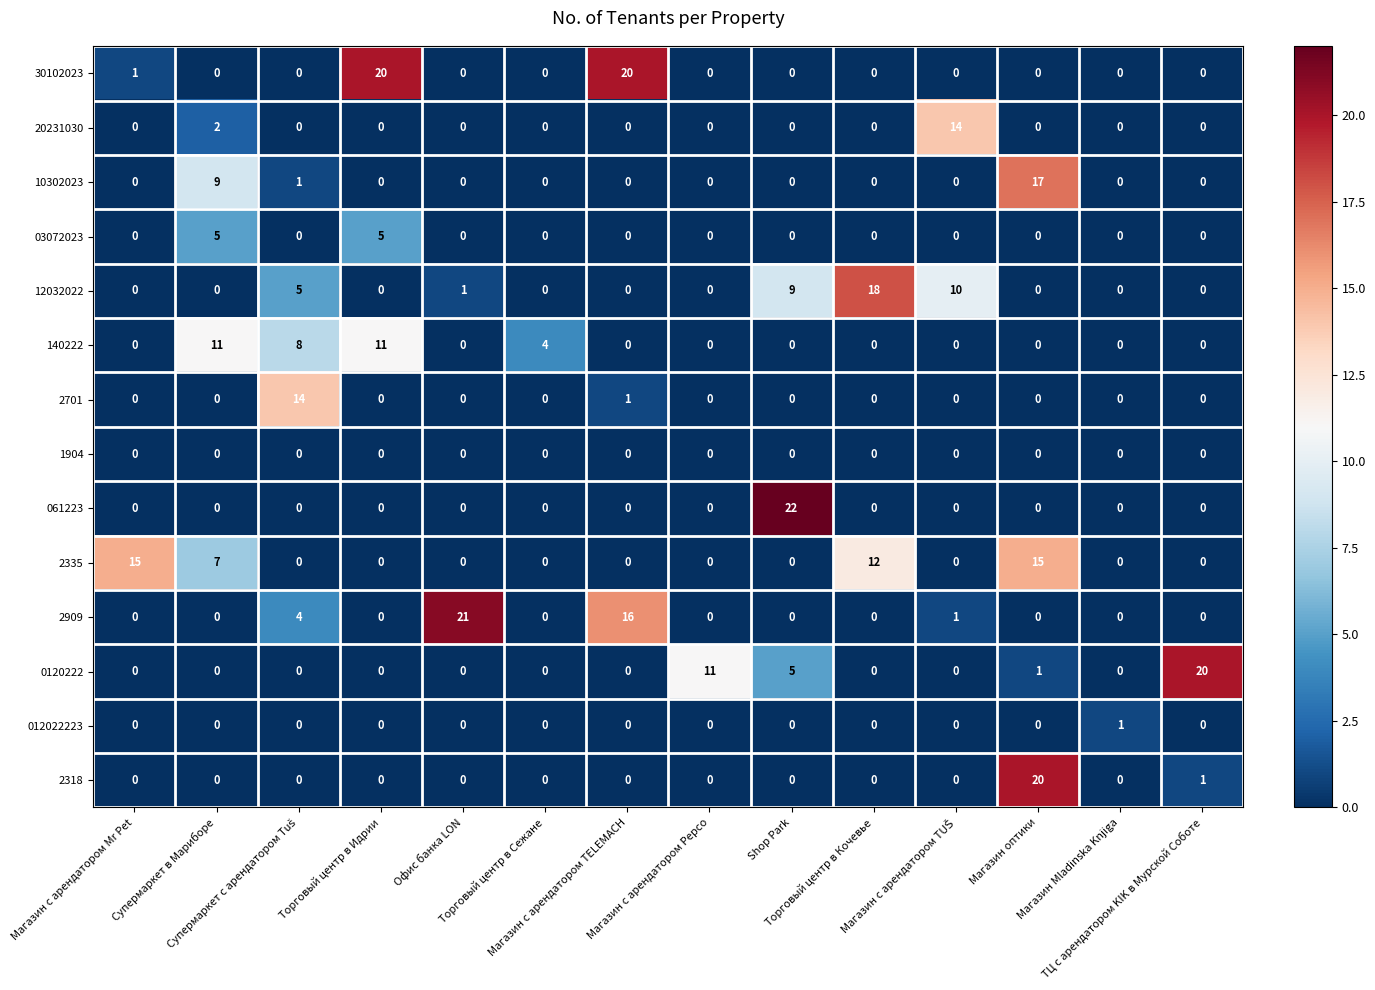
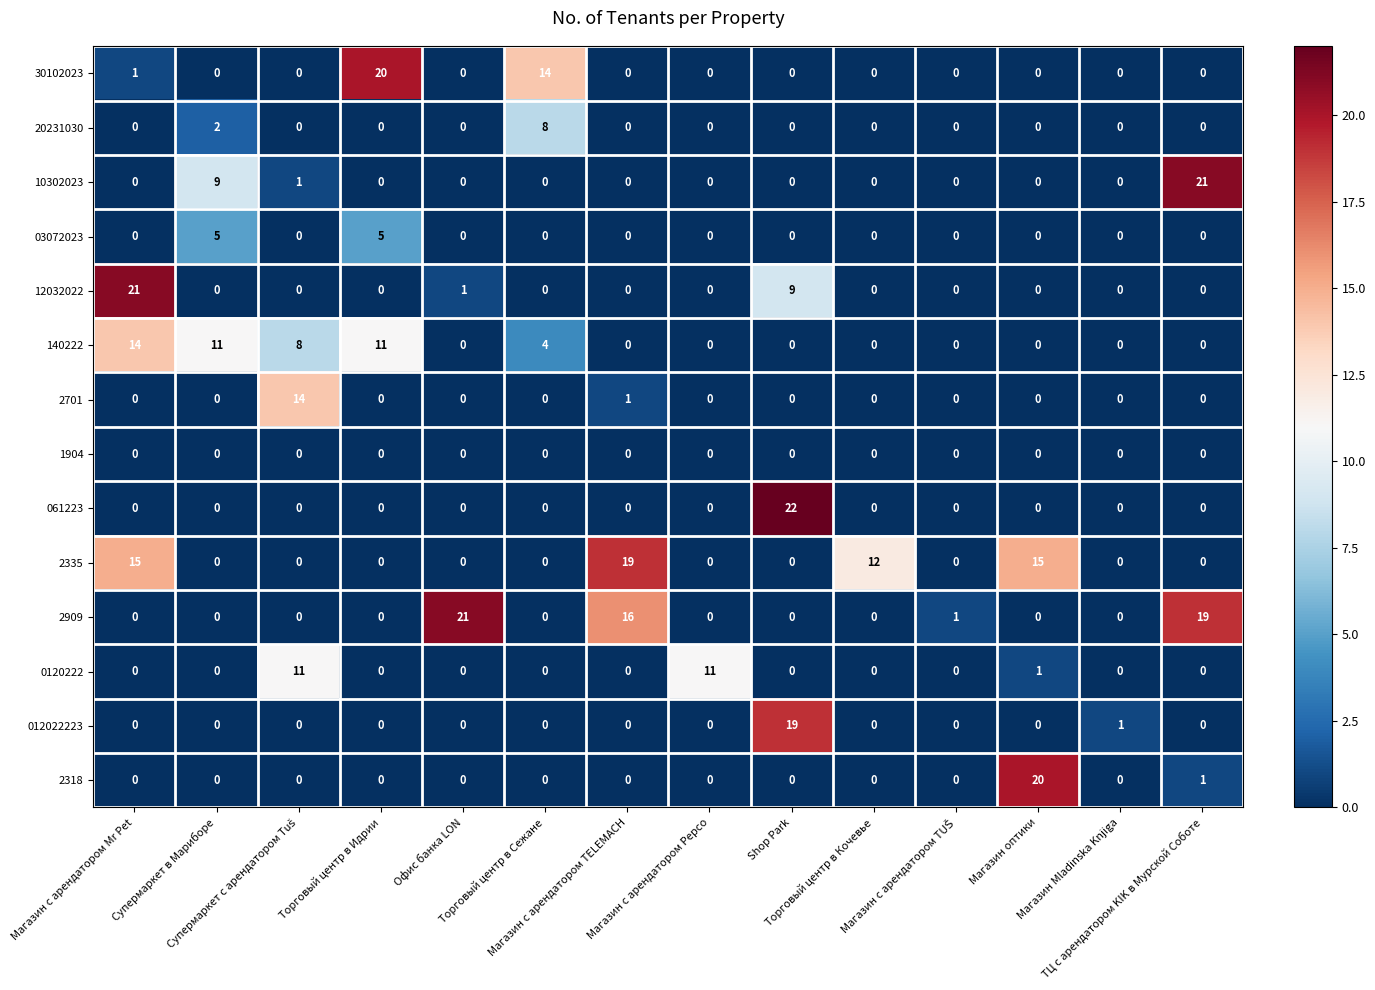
30102023, Торговый центр в Сежане: 0 -> 14
30102023, Магазин с арендатором TELEMACH: 20 -> 0
20231030, Торговый центр в Сежане: 0 -> 8
20231030, Магазин с арендатором TUŠ: 14 -> 0
10302023, Магазин оптики: 17 -> 0
10302023, ТЦ с арендатором KIK в Мурской Соботе: 0 -> 21
12032022, Магазин с арендатором Mr Pet: 0 -> 21
12032022, Супермаркет с арендатором Tuš: 5 -> 0
12032022, Торговый центр в Кочевье: 18 -> 0
12032022, Магазин с арендатором TUŠ: 10 -> 0
140222, Магазин с арендатором Mr Pet: 0 -> 14
2335, Супермаркет в Мариборе: 7 -> 0
2335, Магазин с арендатором TELEMACH: 0 -> 19
2909, Супермаркет с арендатором Tuš: 4 -> 0
2909, ТЦ с арендатором KIK в Мурской Соботе: 0 -> 19
0120222, Супермаркет с арендатором Tuš: 0 -> 11
0120222, Shop Park: 5 -> 0
0120222, ТЦ с арендатором KIK в Мурской Соботе: 20 -> 0
012022223, Shop Park: 0 -> 19
